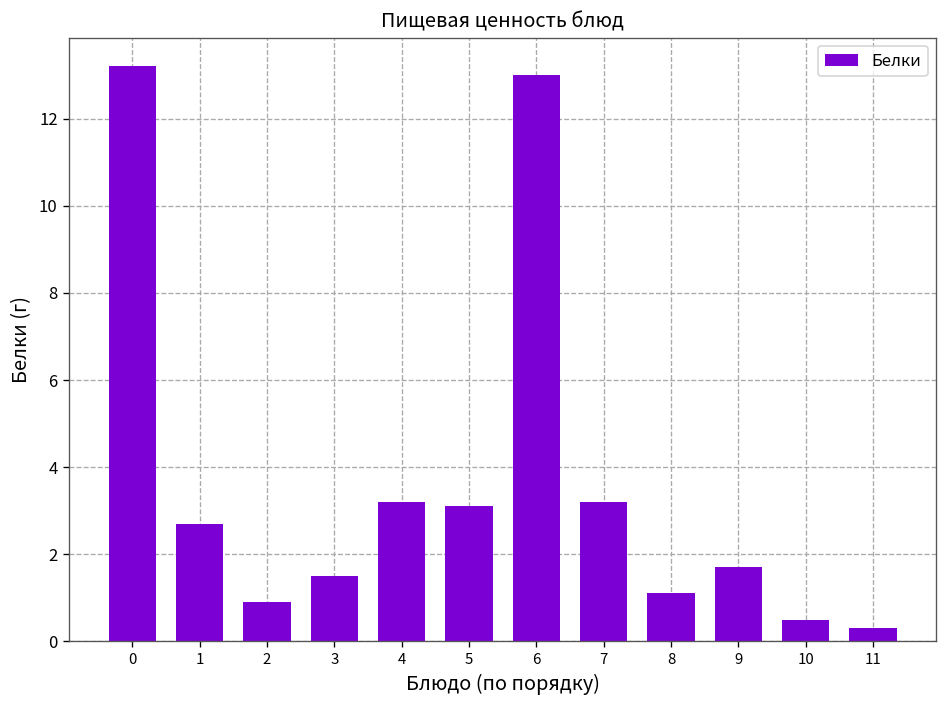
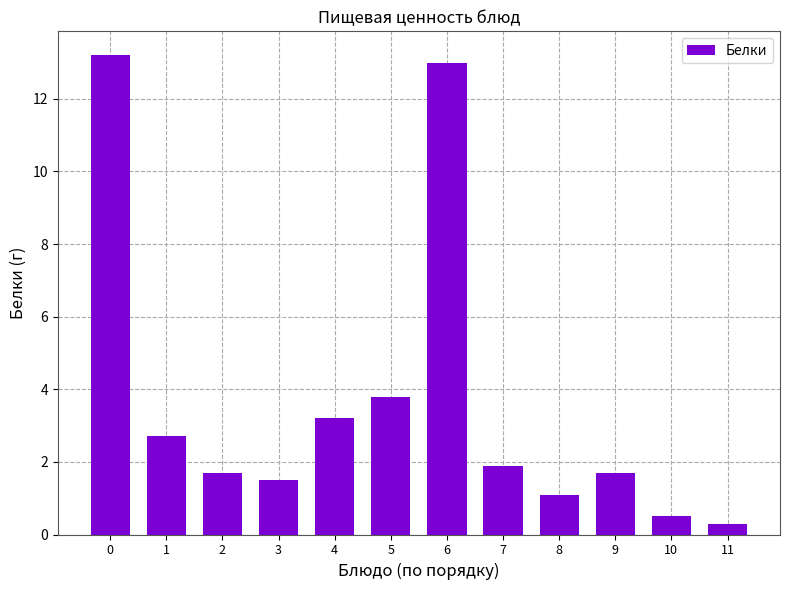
2: 0.9 -> 1.7
5: 3.1 -> 3.8
7: 3.2 -> 1.9
